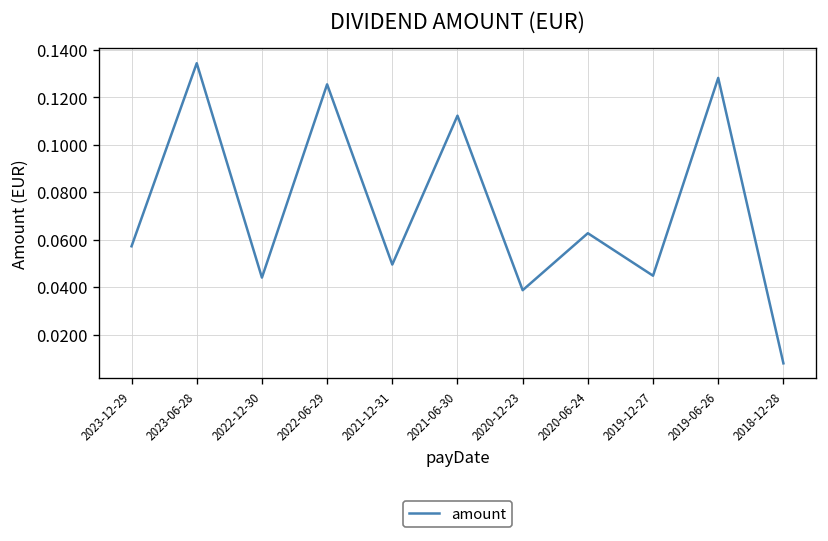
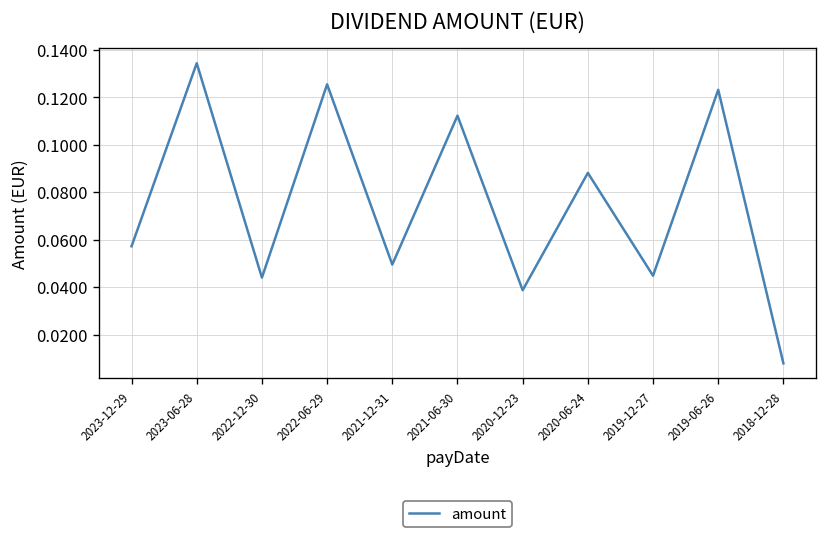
2020-06-24: 0.063 -> 0.088
2019-06-26: 0.128 -> 0.123
